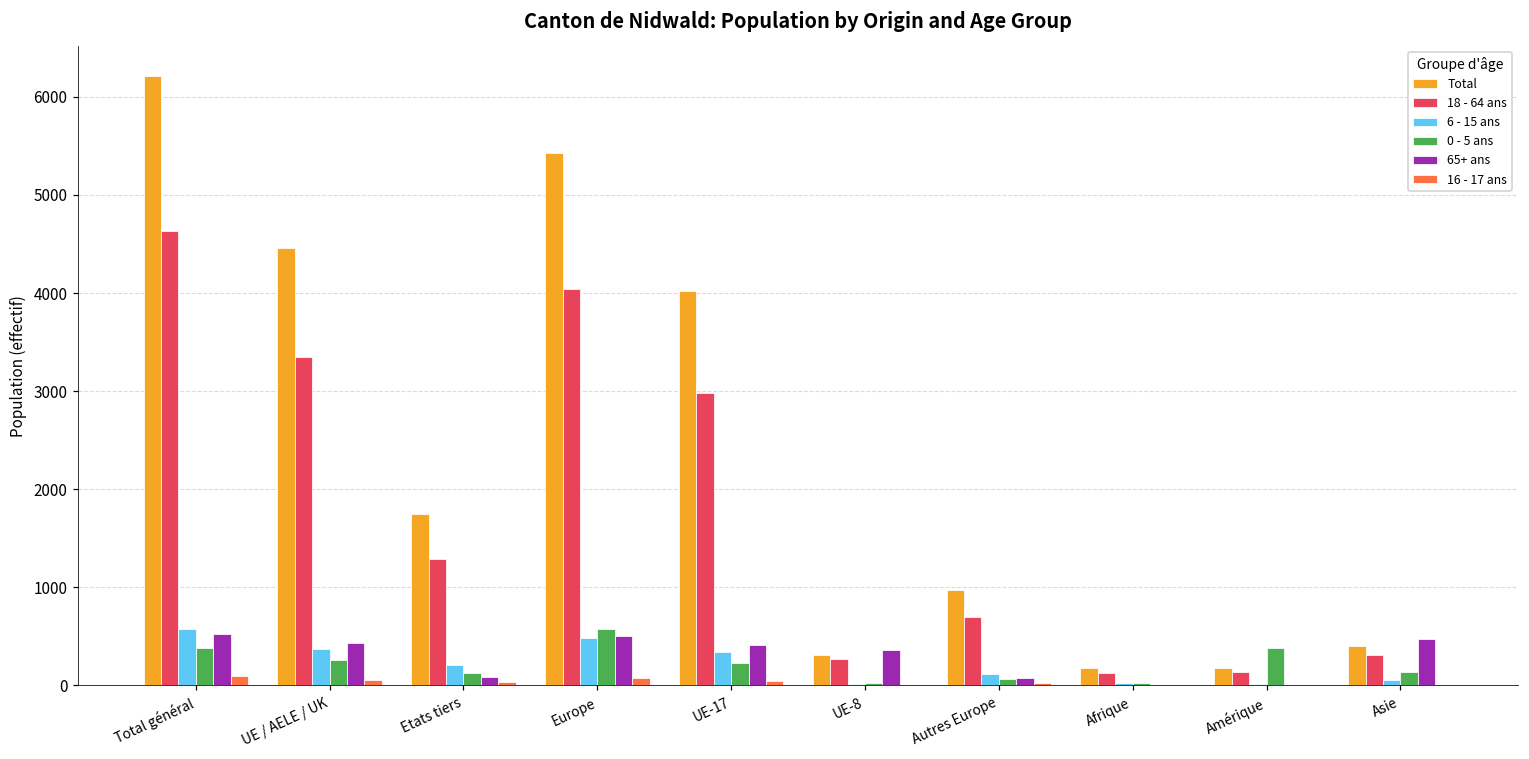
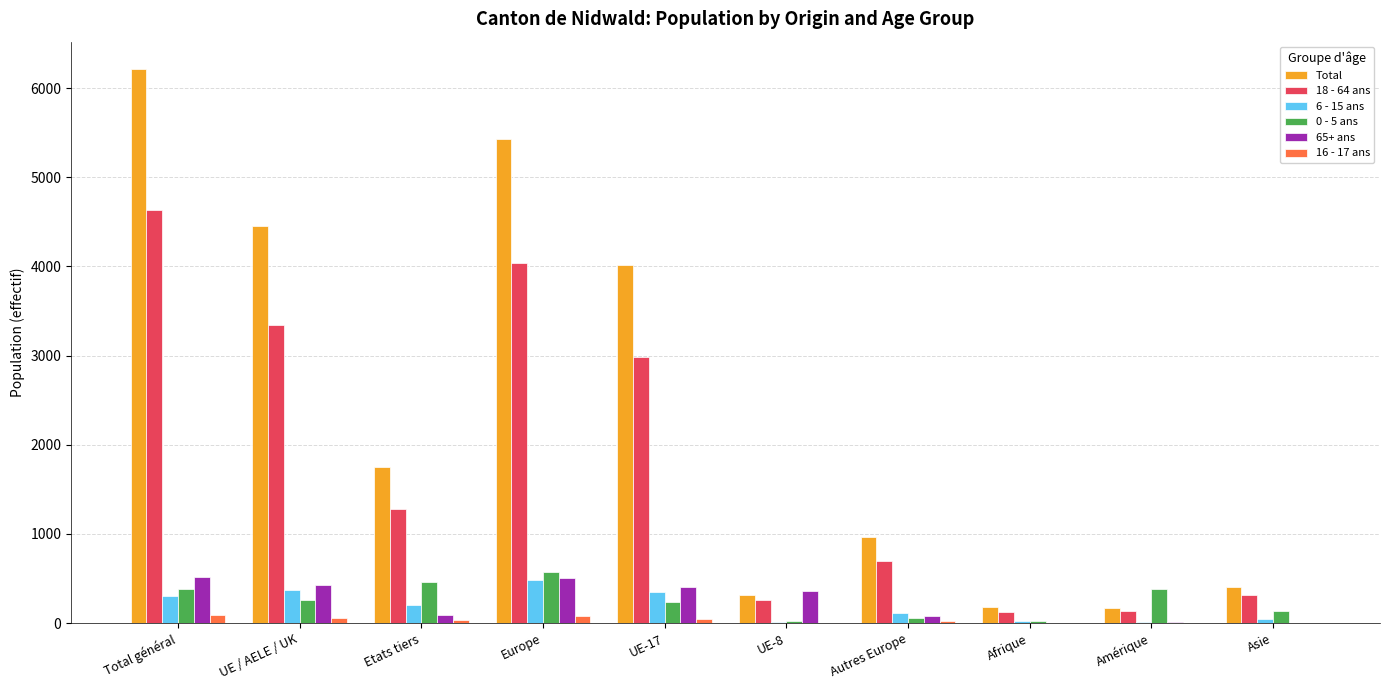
6 - 15 ans, Total général: 600 -> 300
0 - 5 ans, Etats tiers: 100 -> 500
65+ ans, Asie: 500 -> 0
